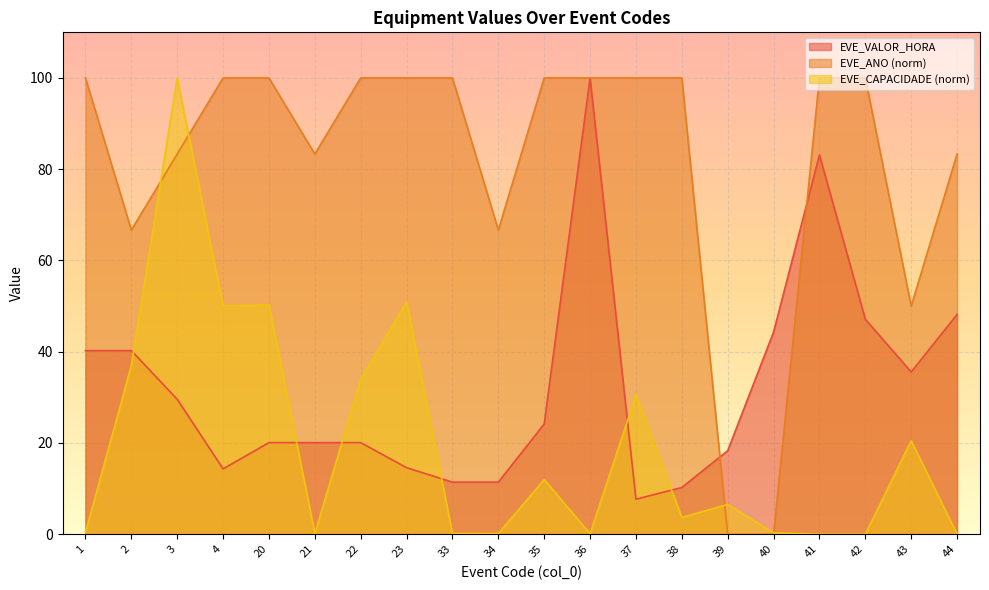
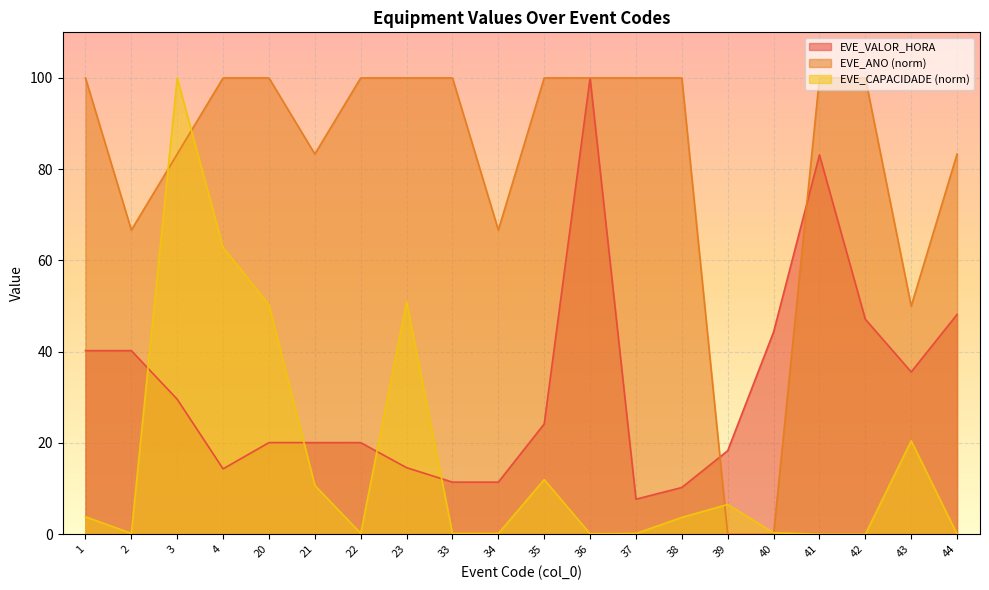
EVE_CAPACIDADE (norm), 1: 0 -> 4
EVE_CAPACIDADE (norm), 2: 37 -> 0
EVE_CAPACIDADE (norm), 4: 50 -> 63
EVE_CAPACIDADE (norm), 21: 0 -> 11
EVE_CAPACIDADE (norm), 22: 34 -> 0
EVE_CAPACIDADE (norm), 37: 31 -> 0
